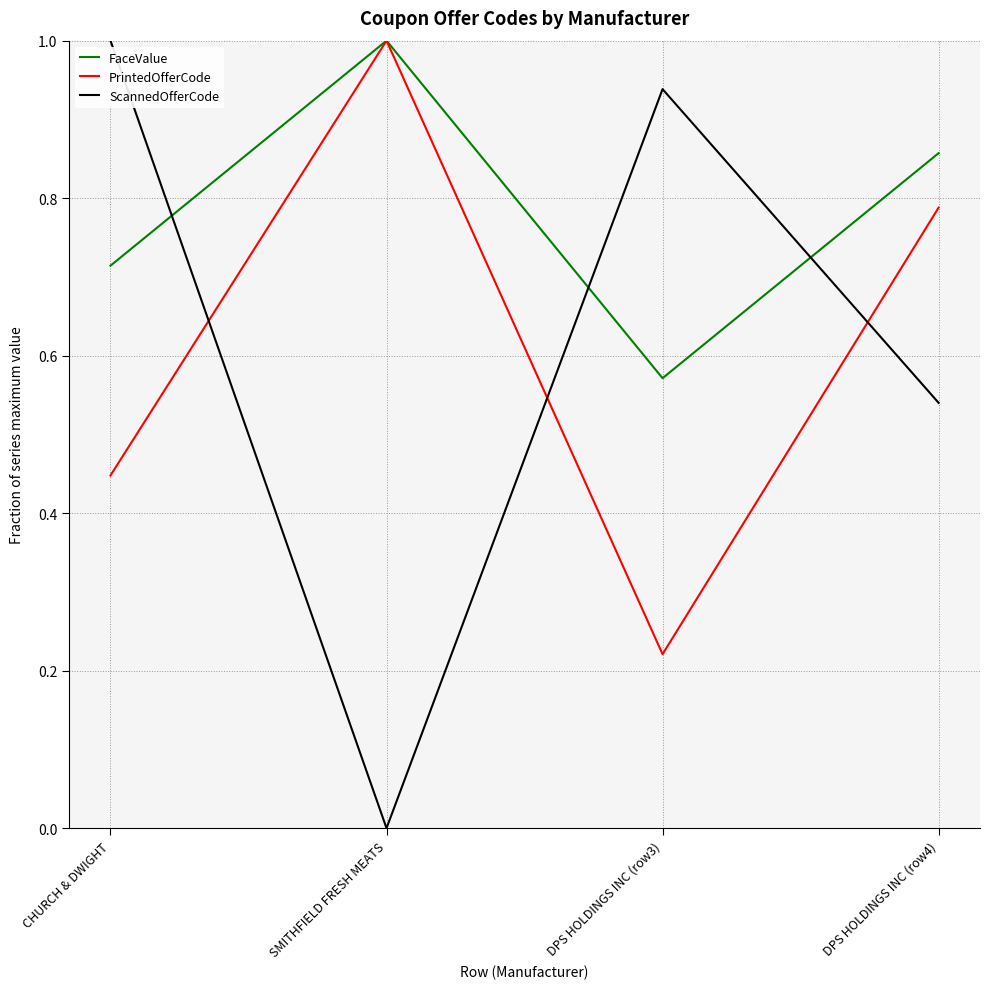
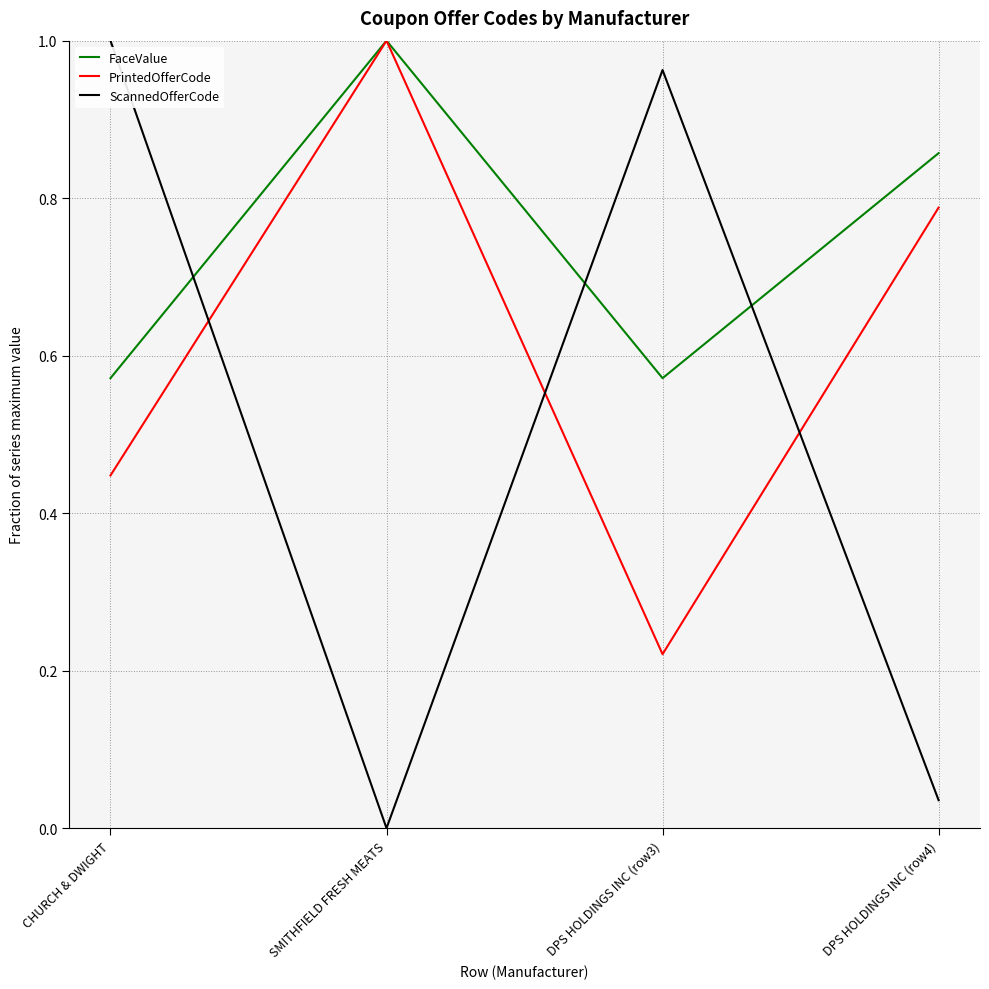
FaceValue, CHURCH & DWIGHT: 0.71 -> 0.57
ScannedOfferCode, DPS HOLDINGS INC (row3): 0.94 -> 0.96
ScannedOfferCode, DPS HOLDINGS INC (row4): 0.54 -> 0.04
